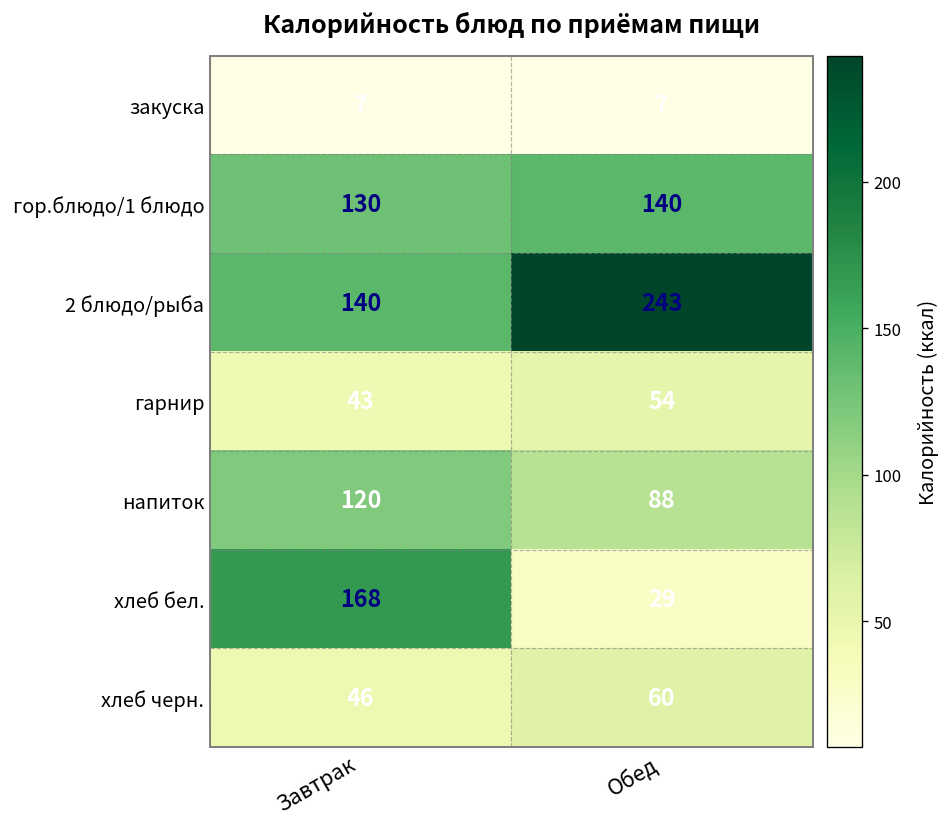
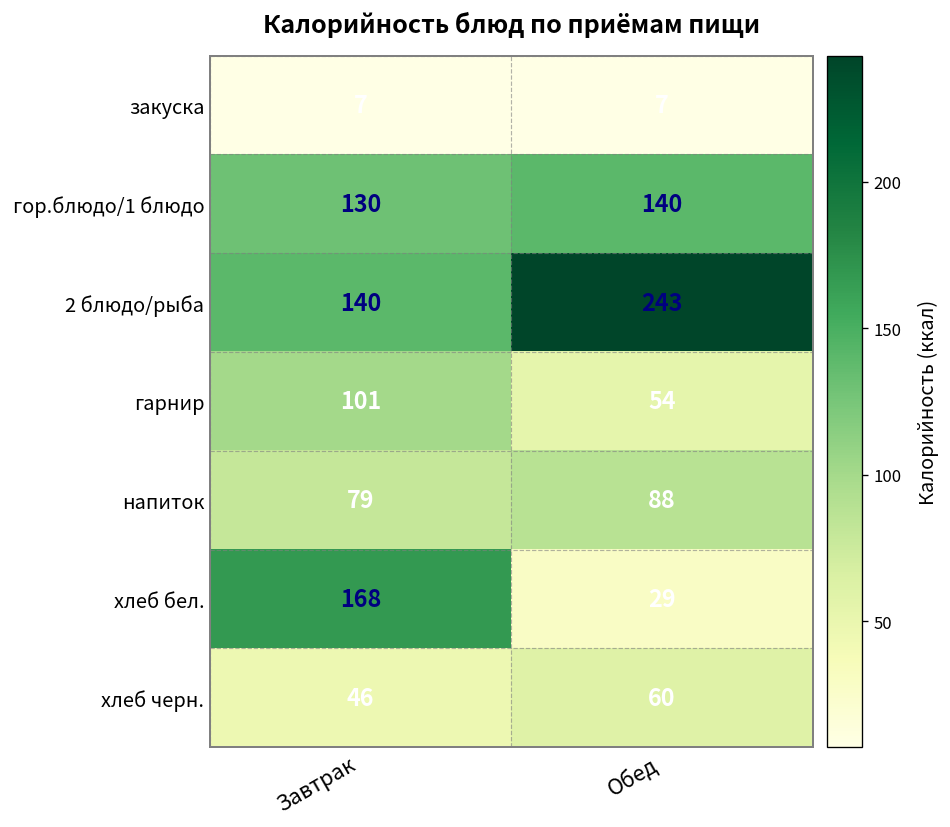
гарнир, Завтрак: 43 -> 101
напиток, Завтрак: 120 -> 79
